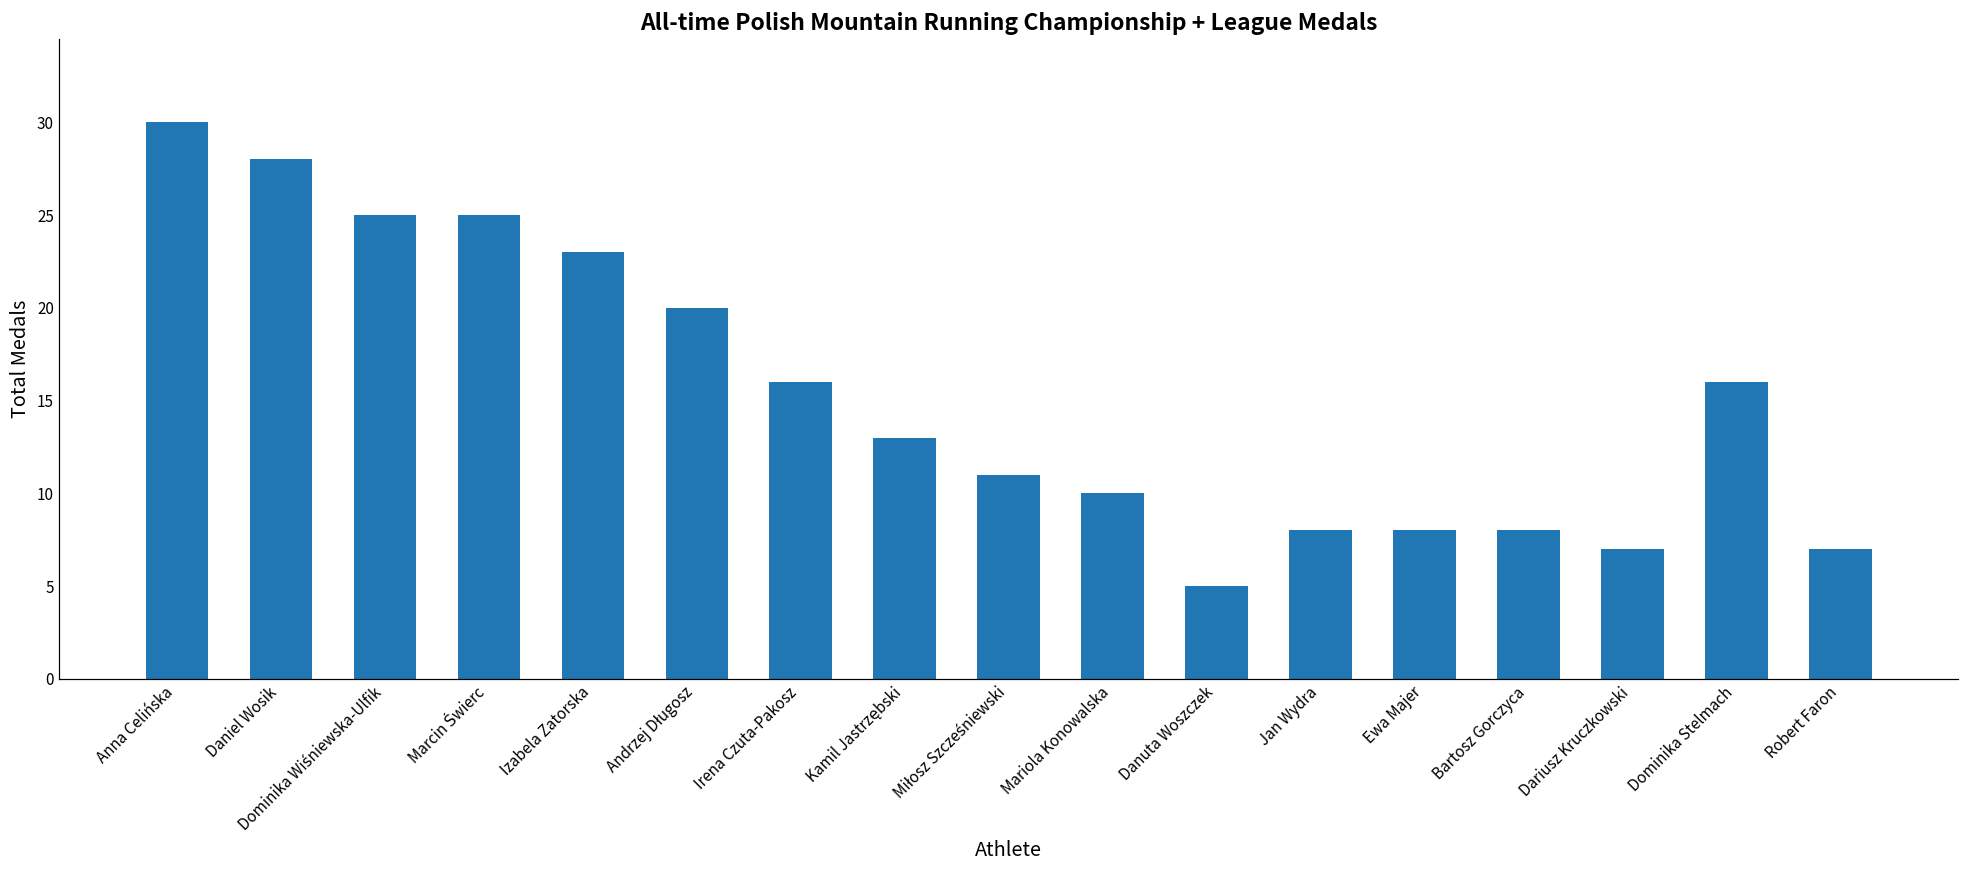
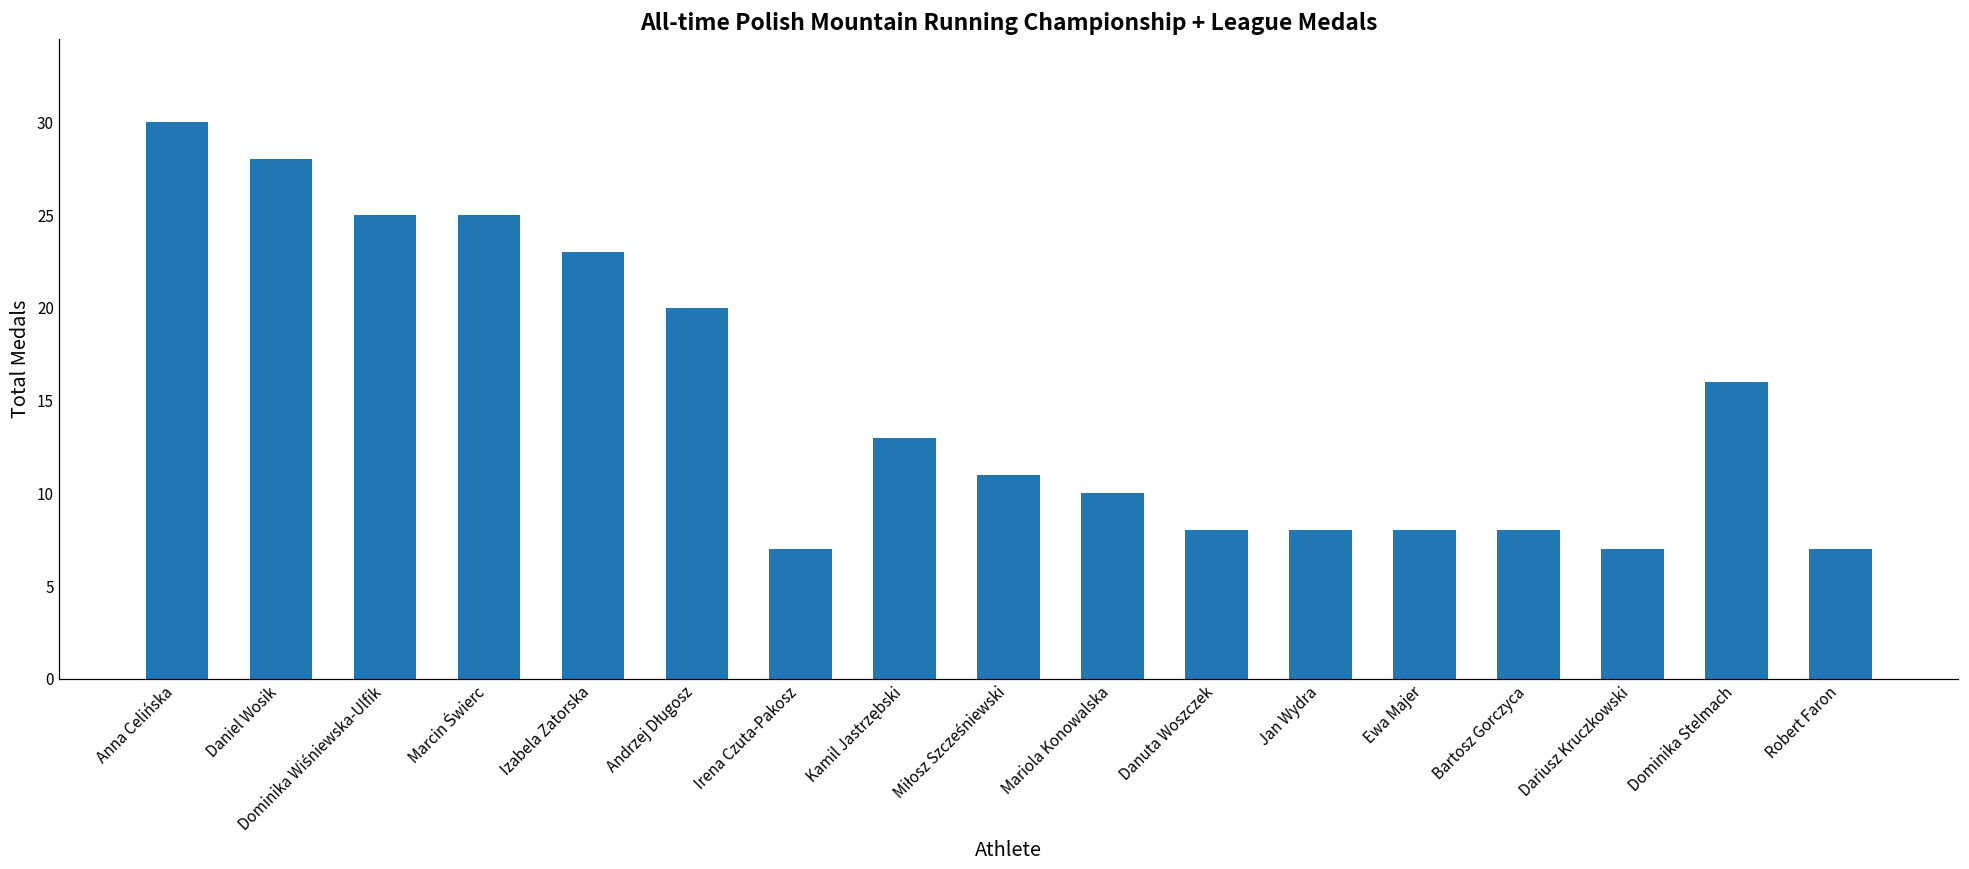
Irena Czuta-Pakosz: 16 -> 7
Danuta Woszczek: 5 -> 8
